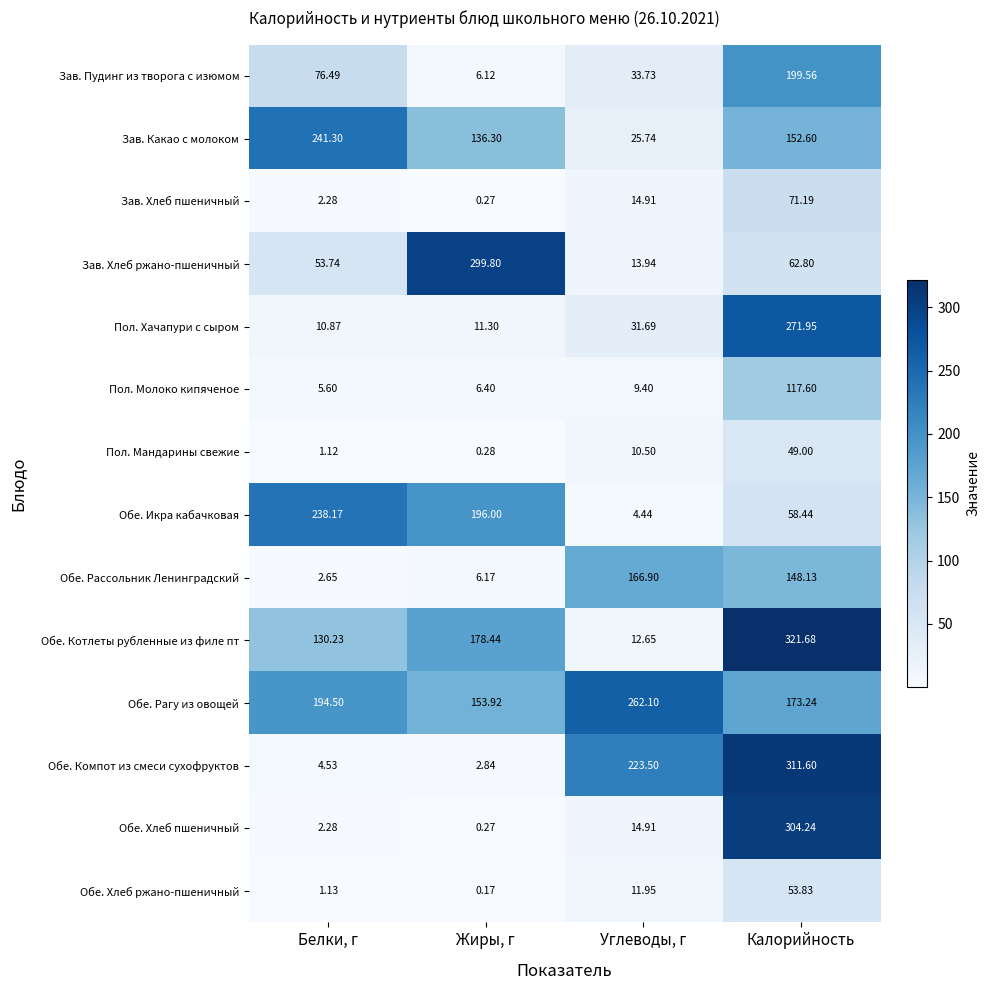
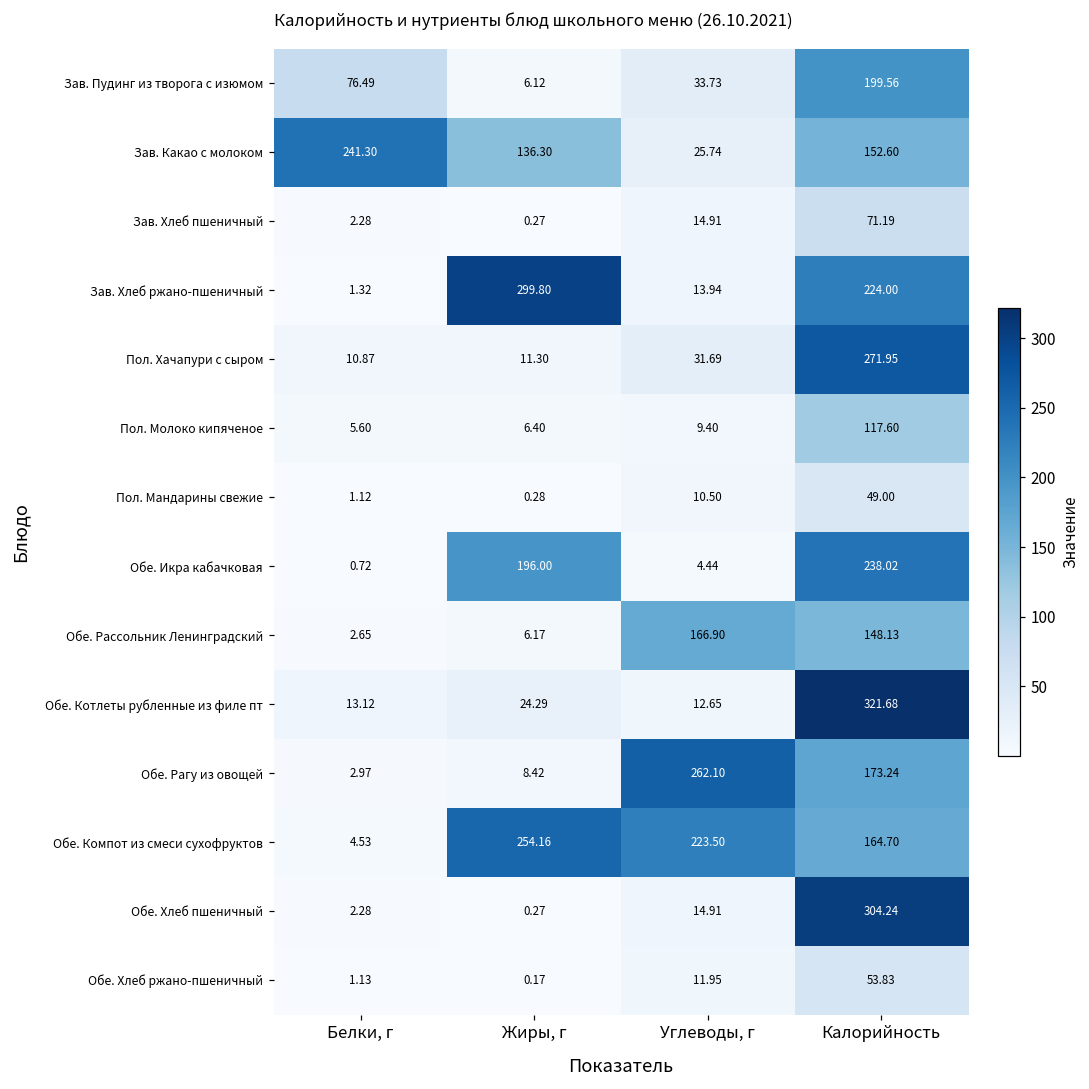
Зав. Хлеб ржано-пшеничный, Белки, г: 53.74 -> 1.32
Зав. Хлеб ржано-пшеничный, Калорийность: 62.80 -> 224.00
Обе. Икра кабачковая, Белки, г: 238.17 -> 0.72
Обе. Икра кабачковая, Калорийность: 58.44 -> 238.02
Обе. Котлеты рубленные из филе пт, Белки, г: 130.23 -> 13.12
Обе. Котлеты рубленные из филе пт, Жиры, г: 178.44 -> 24.29
Обе. Рагу из овощей, Белки, г: 194.50 -> 2.97
Обе. Рагу из овощей, Жиры, г: 153.92 -> 8.42
Обе. Компот из смеси сухофруктов, Жиры, г: 2.84 -> 254.16
Обе. Компот из смеси сухофруктов, Калорийность: 311.60 -> 164.70
